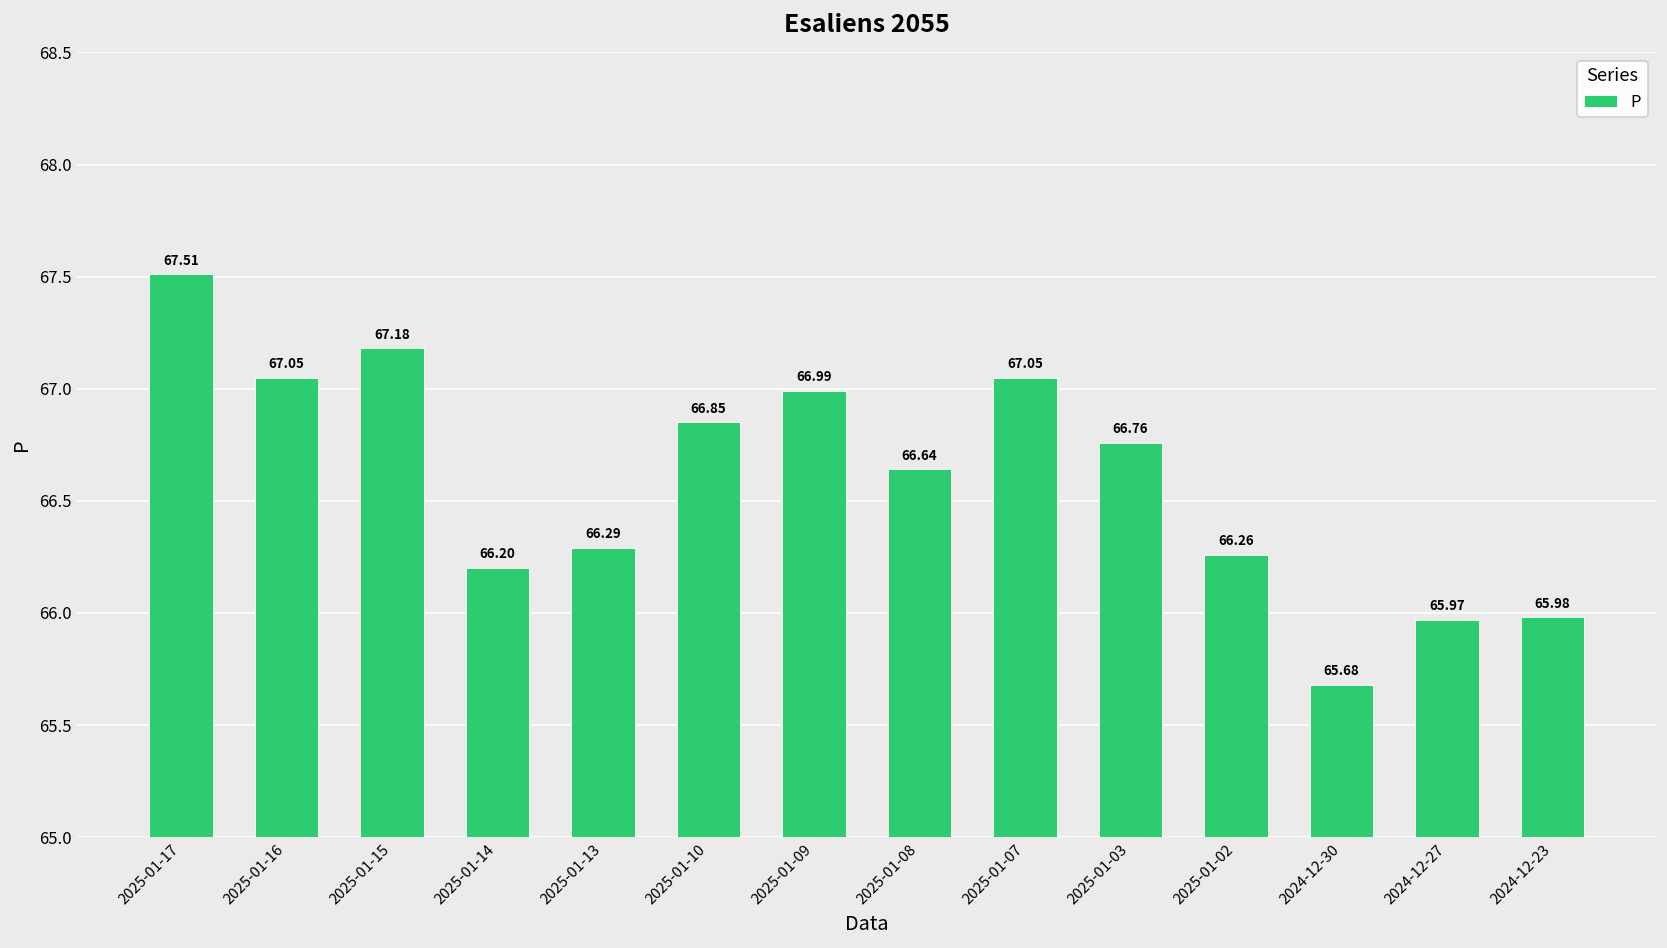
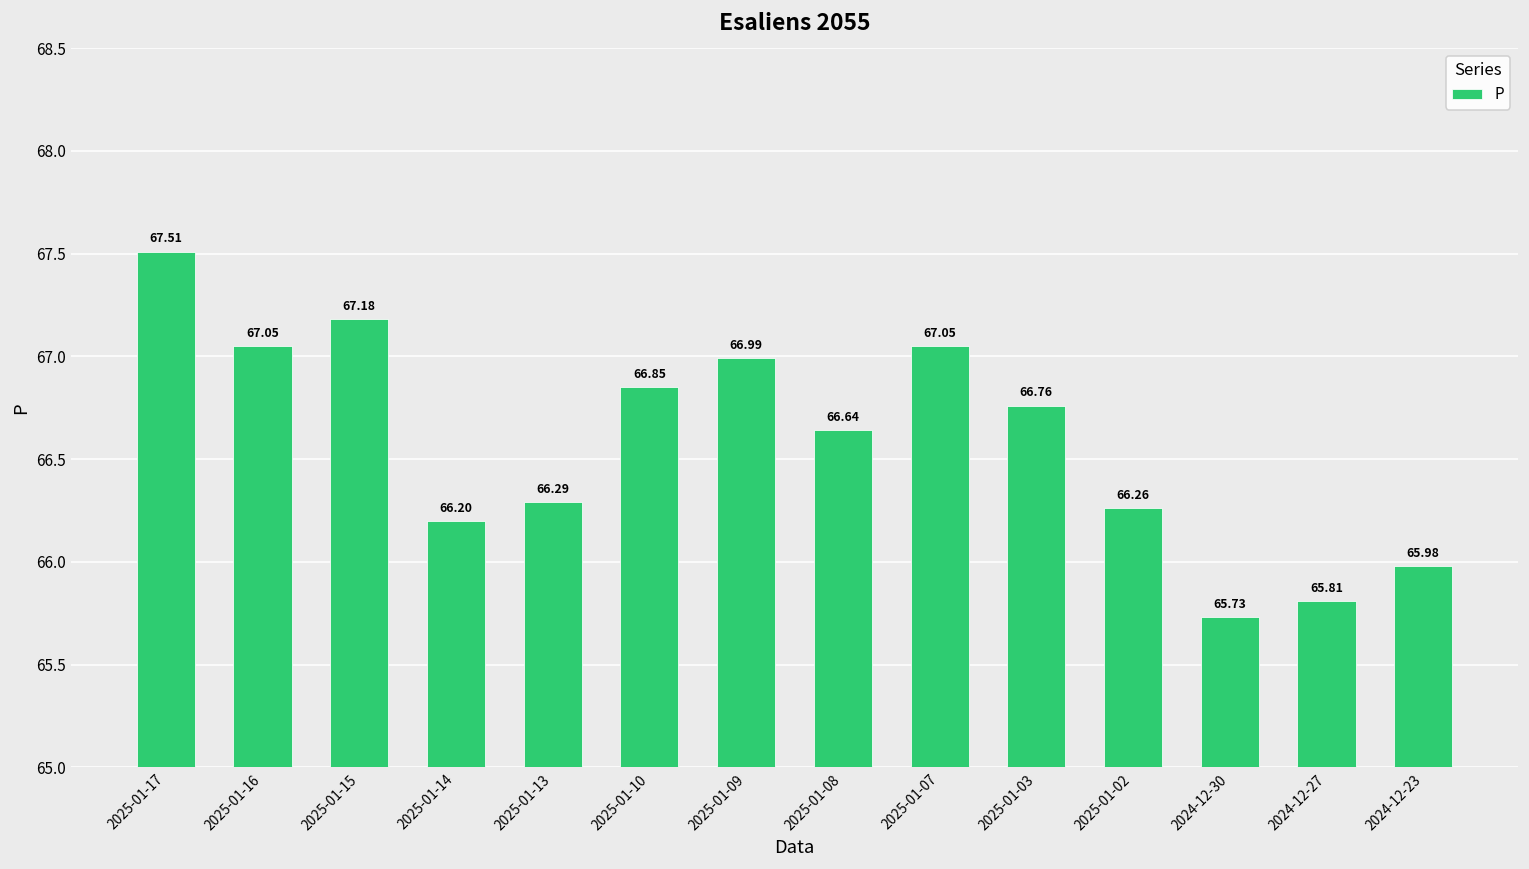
2024-12-30: 65.68 -> 65.73
2024-12-27: 65.97 -> 65.81
